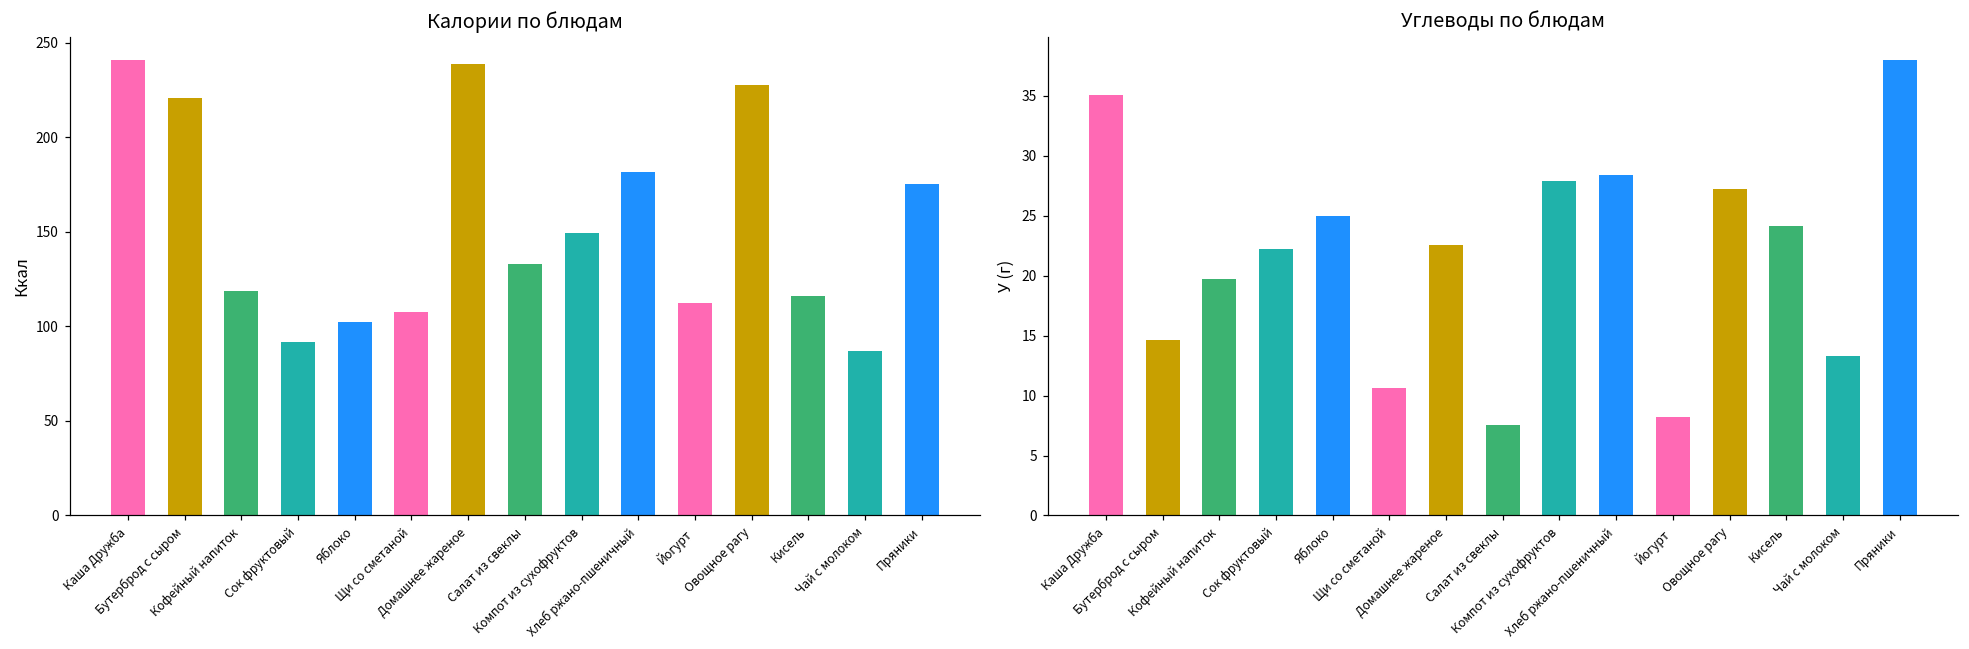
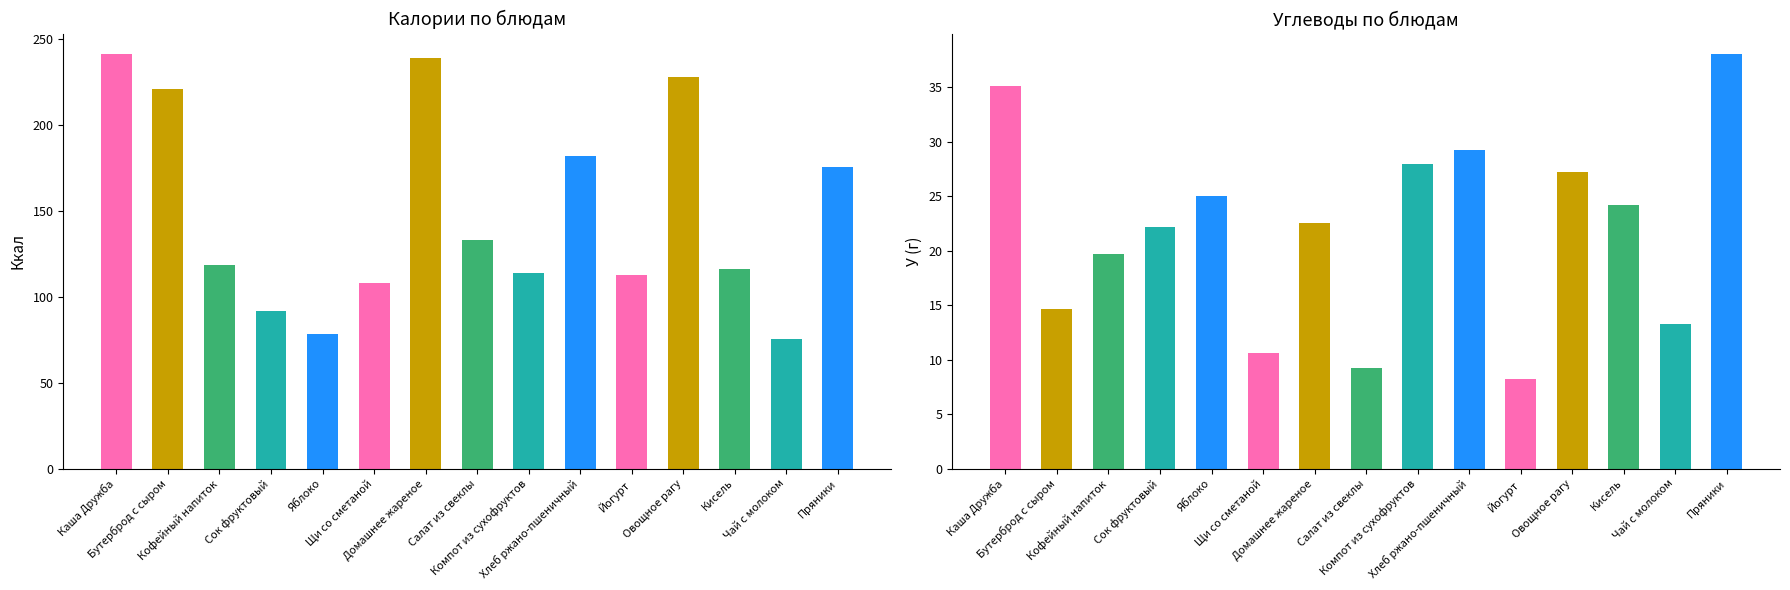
Калории по блюдам, Яблоко: 102 -> 78
Калории по блюдам, Компот из сухофруктов: 150 -> 114
Калории по блюдам, Чай с молоком: 87 -> 75
Углеводы по блюдам, Салат из свеклы: 7.5 -> 9.2
Углеводы по блюдам, Хлеб ржано-пшеничный: 28.4 -> 29.2
